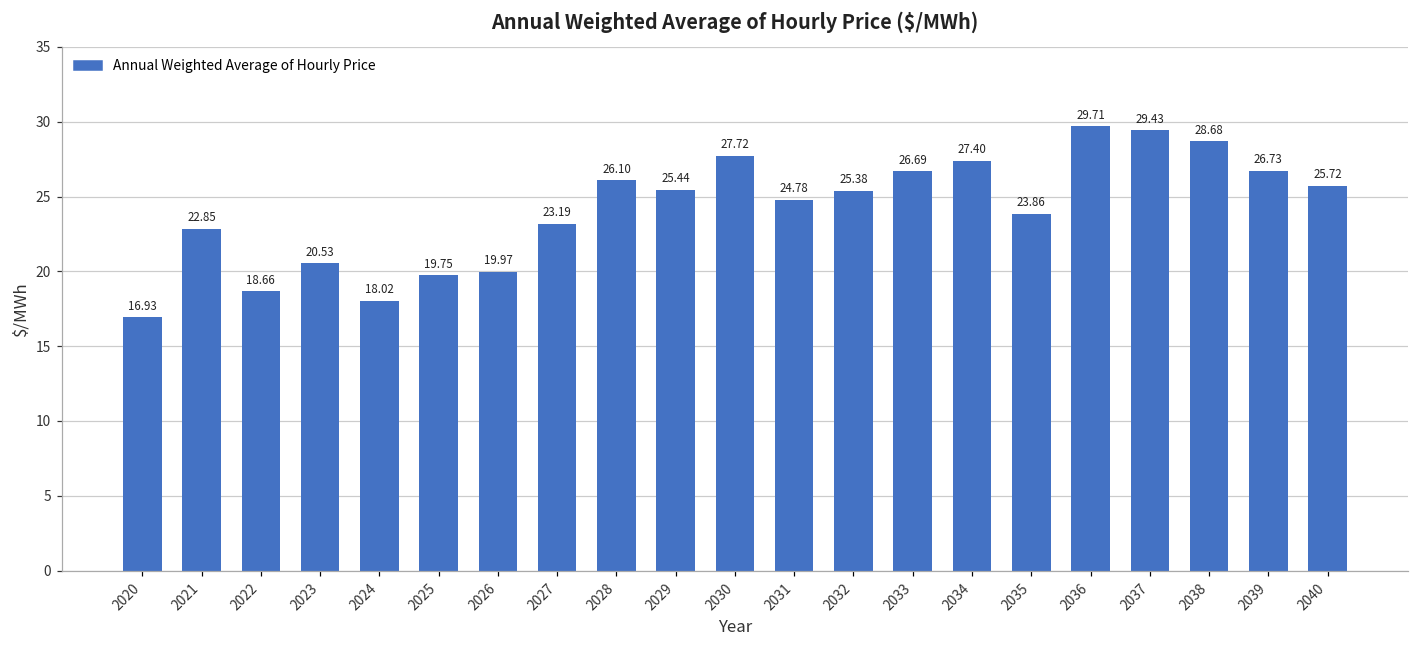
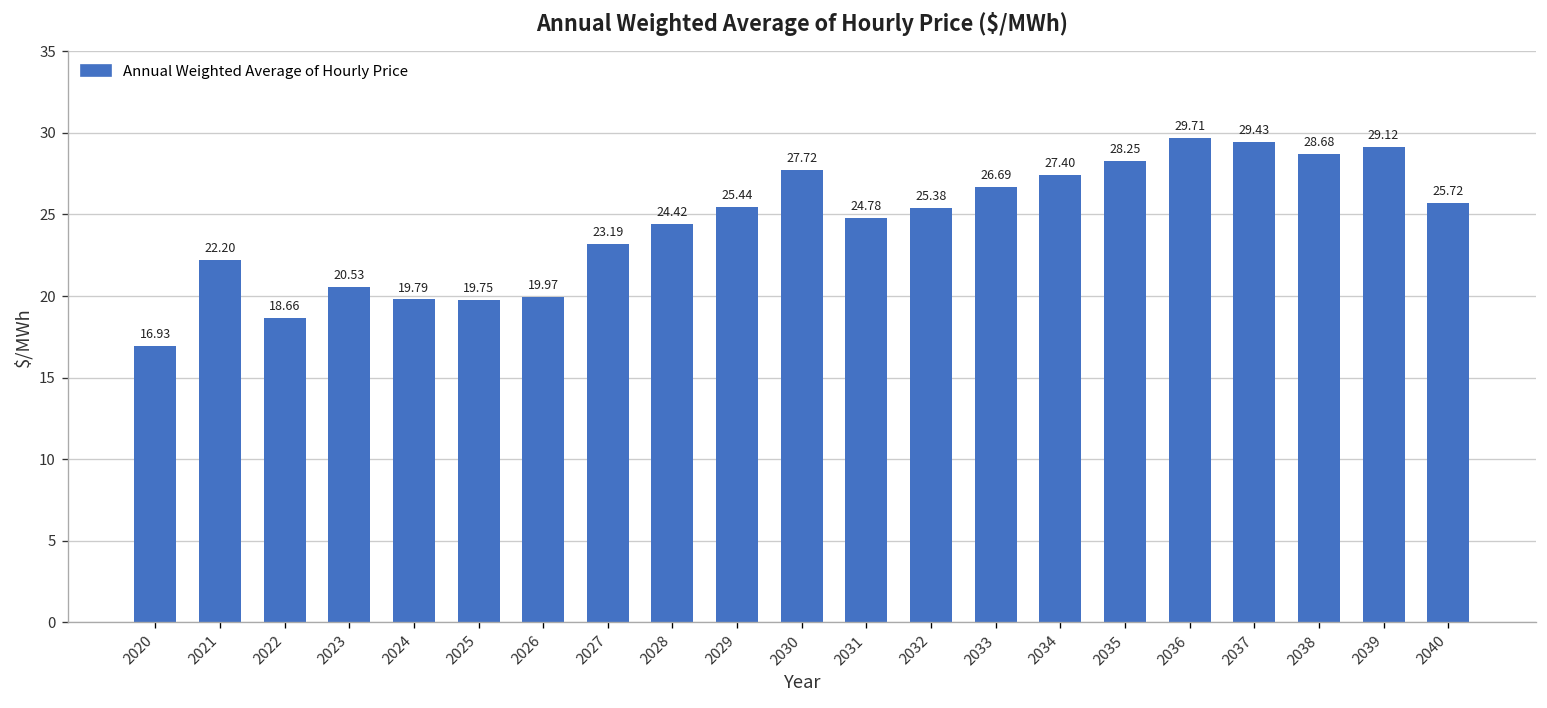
2021: 22.85 -> 22.20
2024: 18.02 -> 19.79
2028: 26.10 -> 24.42
2035: 23.86 -> 28.25
2039: 26.73 -> 29.12
